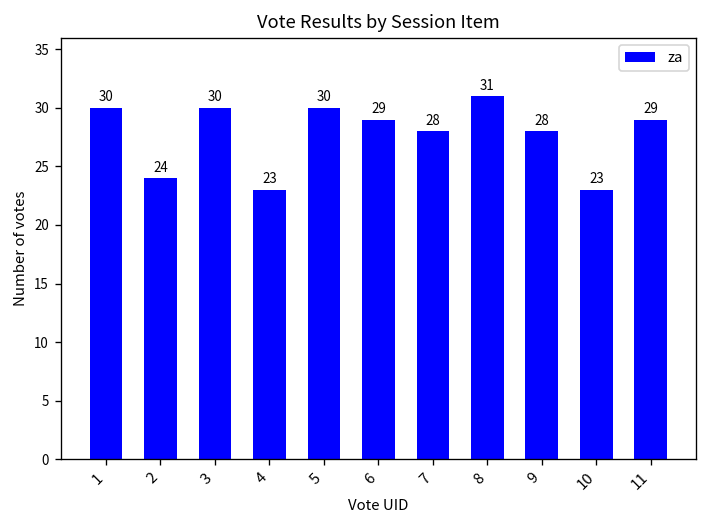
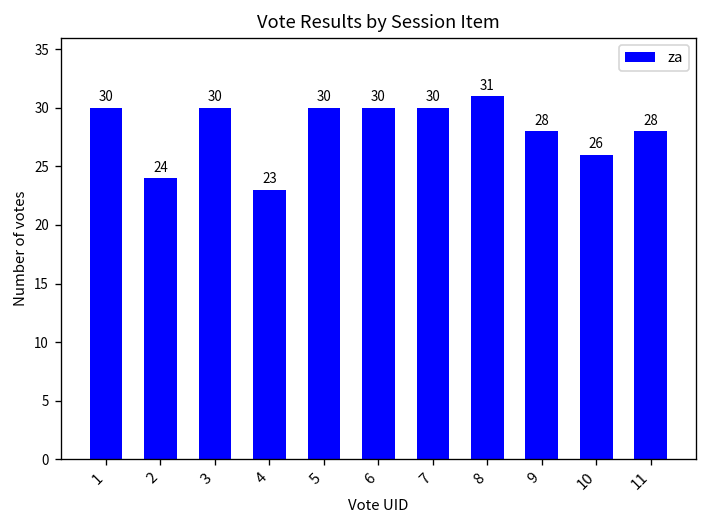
6: 29 -> 30
7: 28 -> 30
10: 23 -> 26
11: 29 -> 28
